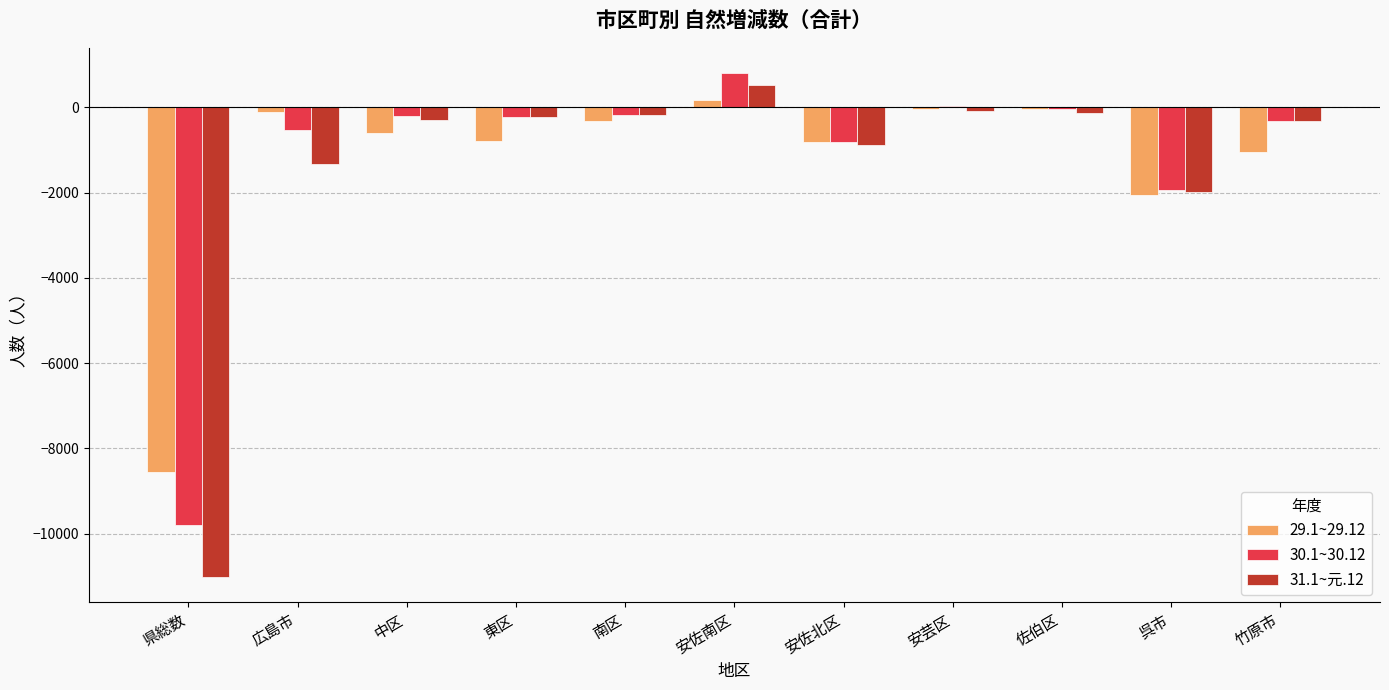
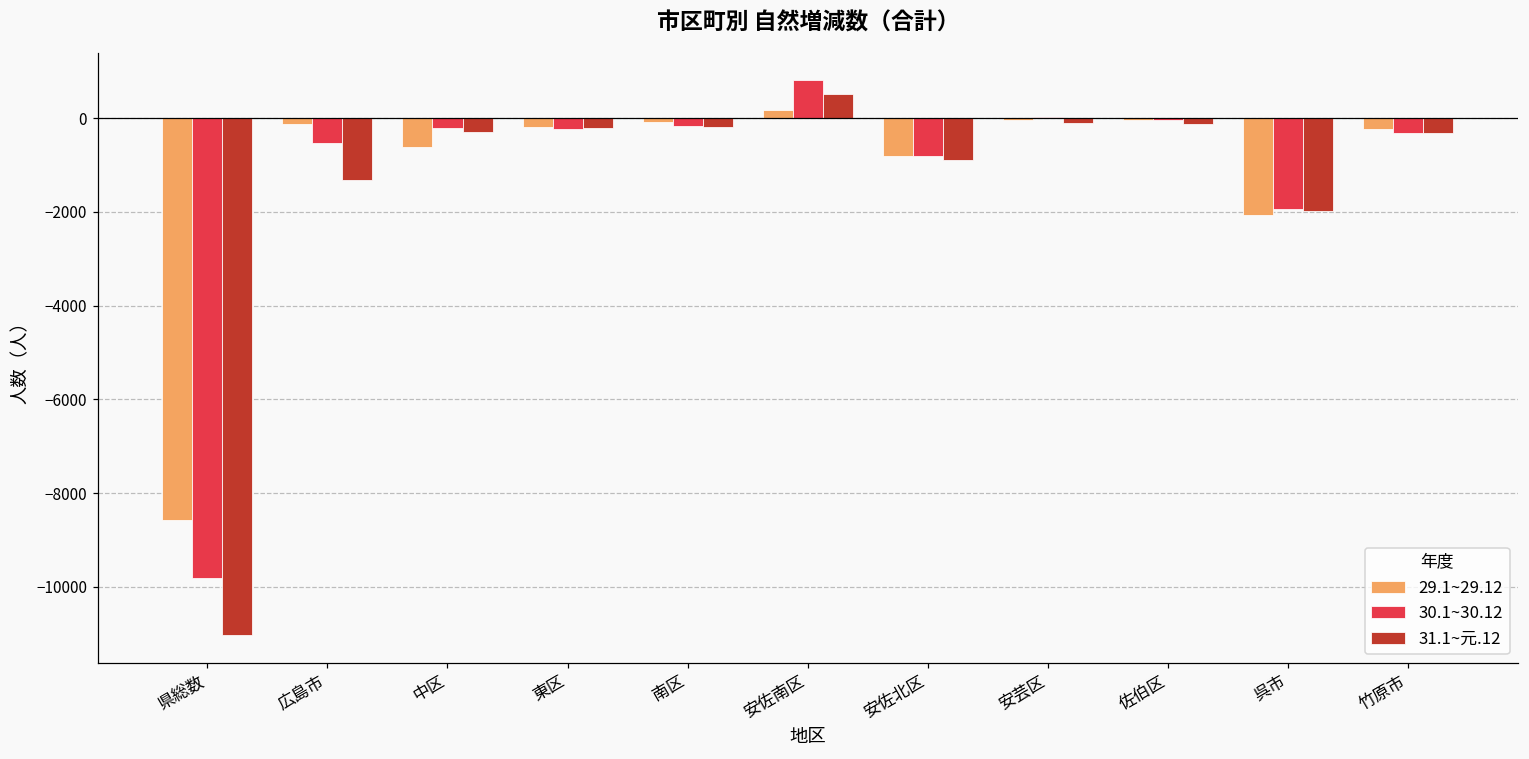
29.1~29.12, 東区: -800 -> -200
29.1~29.12, 南区: -300 -> -100
29.1~29.12, 竹原市: -1100 -> -200
